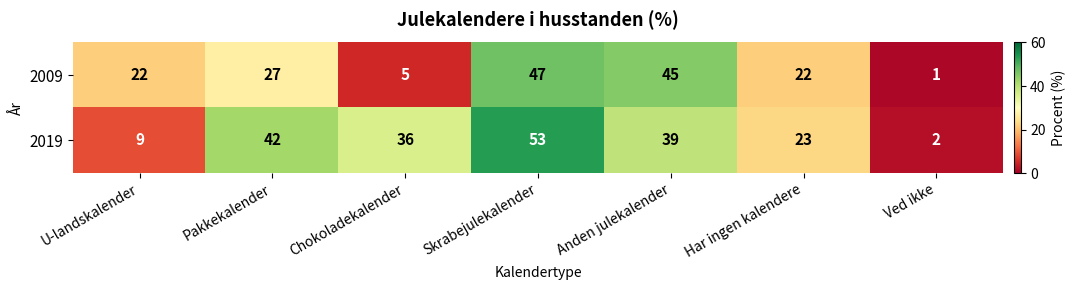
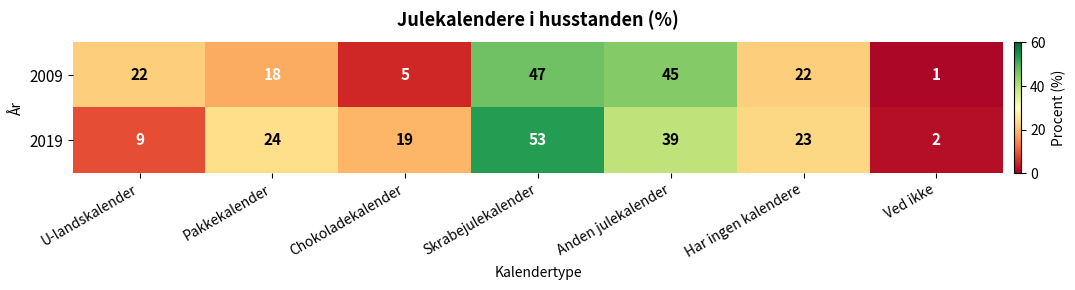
2009, Pakkekalender: 27 -> 18
2019, Pakkekalender: 42 -> 24
2019, Chokoladekalender: 36 -> 19
